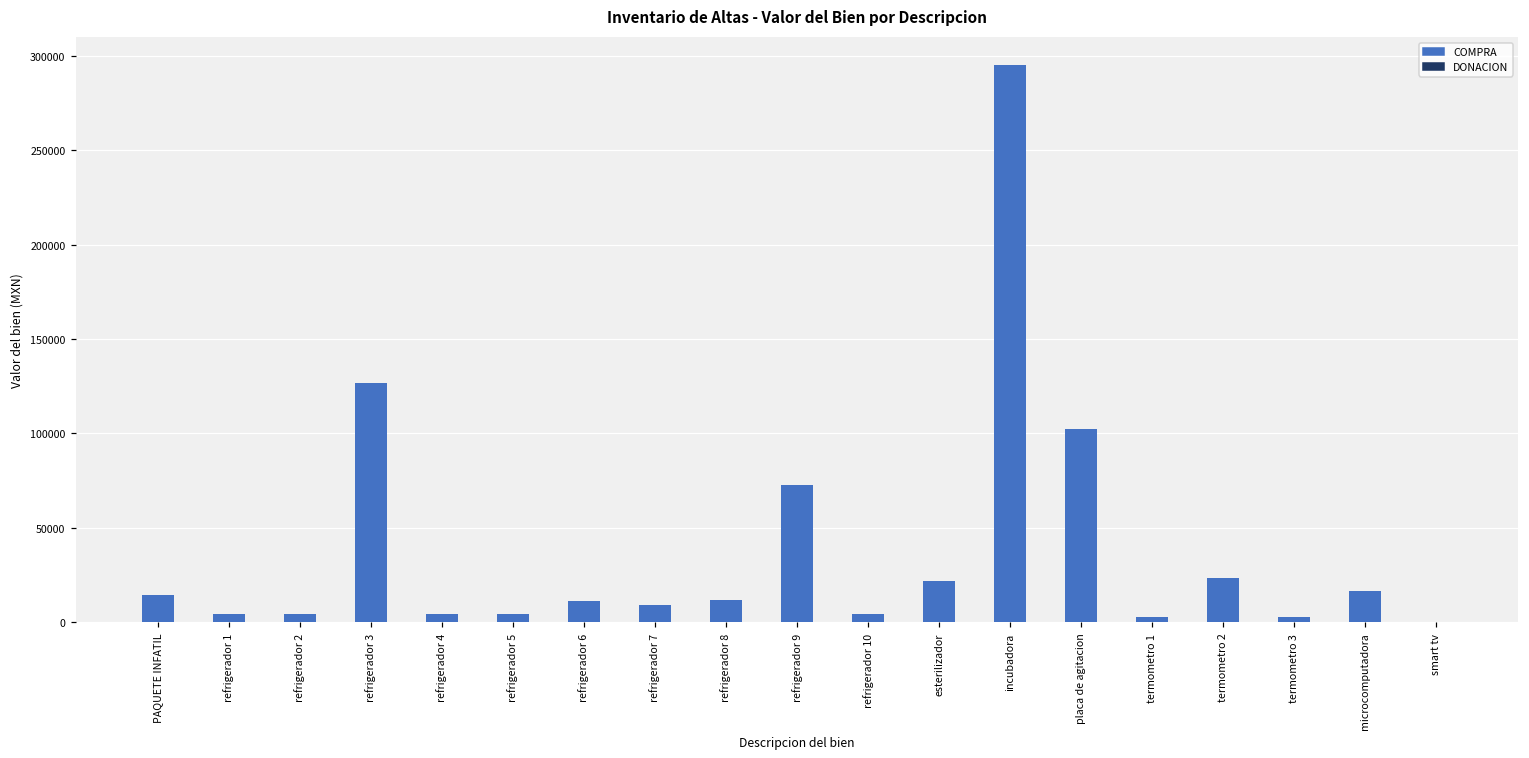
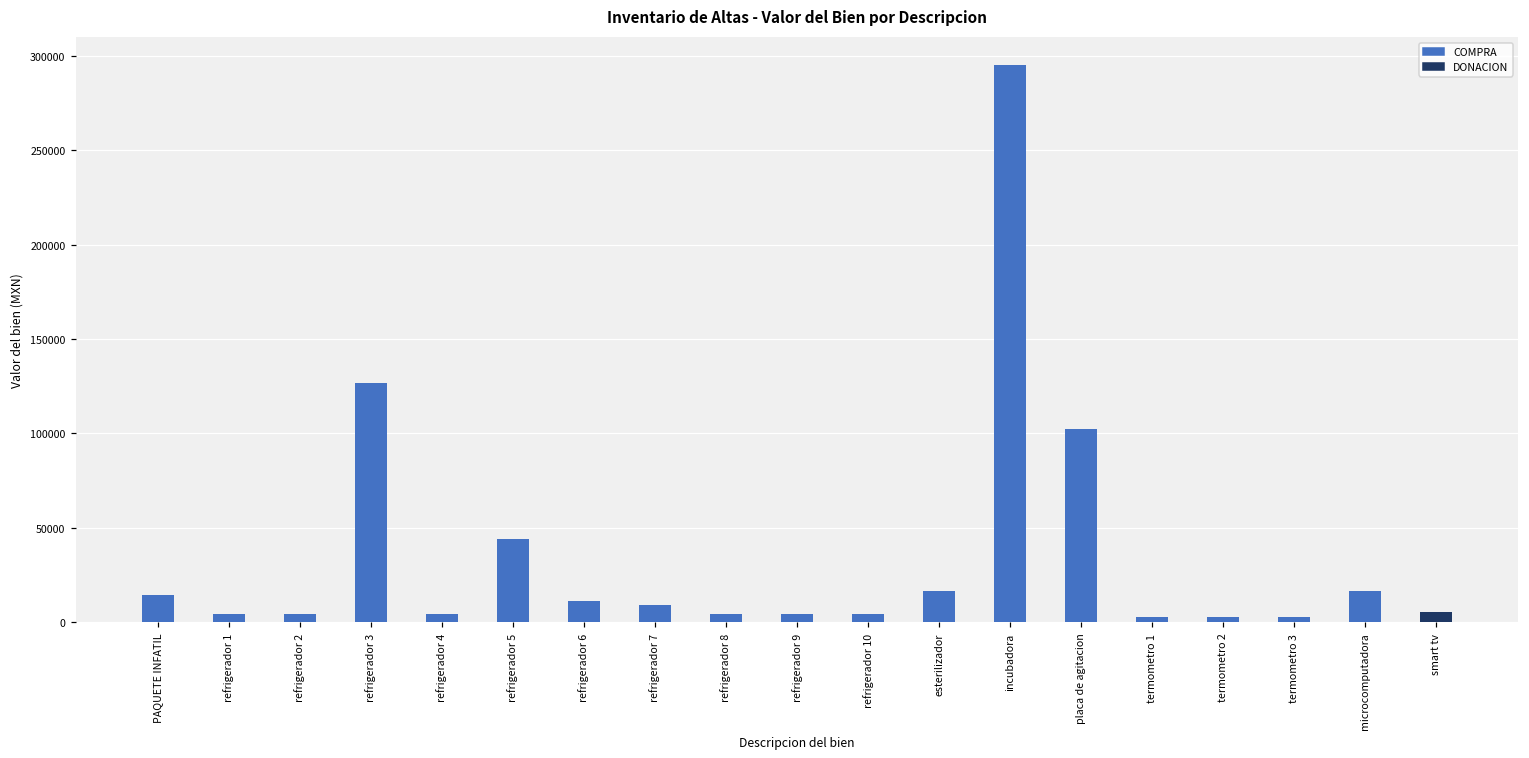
refrigerador 5: 4000 -> 44000
refrigerador 8: 11000 -> 4000
refrigerador 9: 73000 -> 4000
esterilizador: 22000 -> 17000
termometro 2: 23000 -> 2000
smart tv: 0 -> 5000
